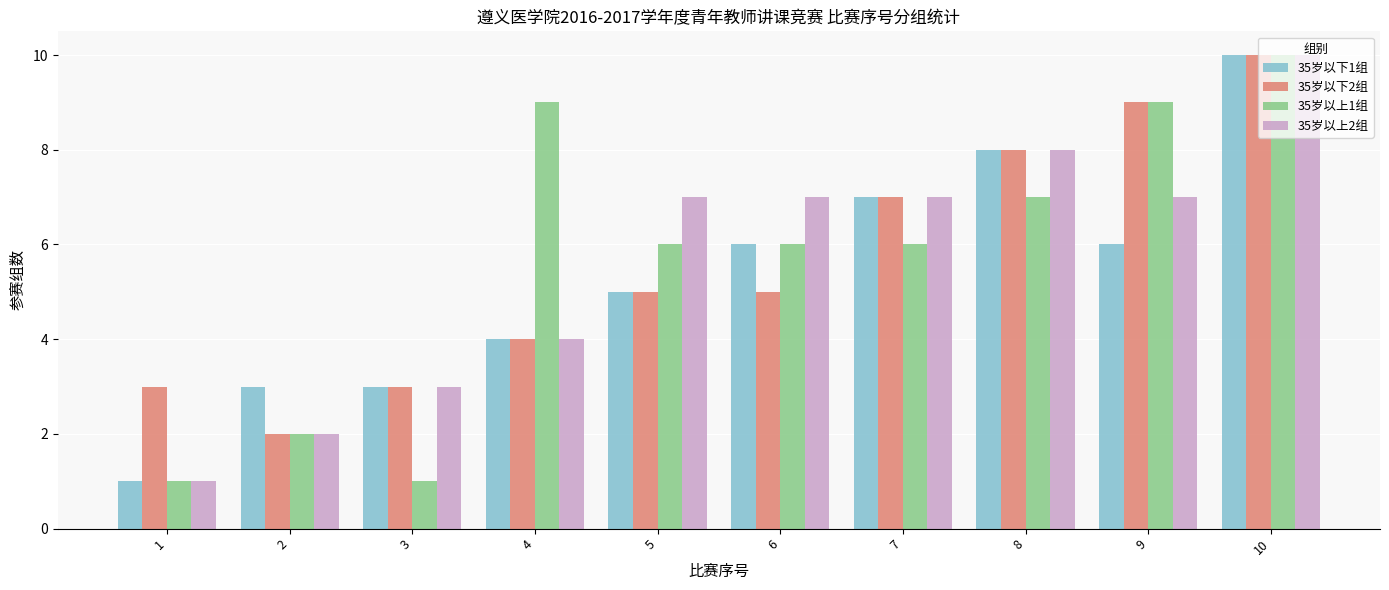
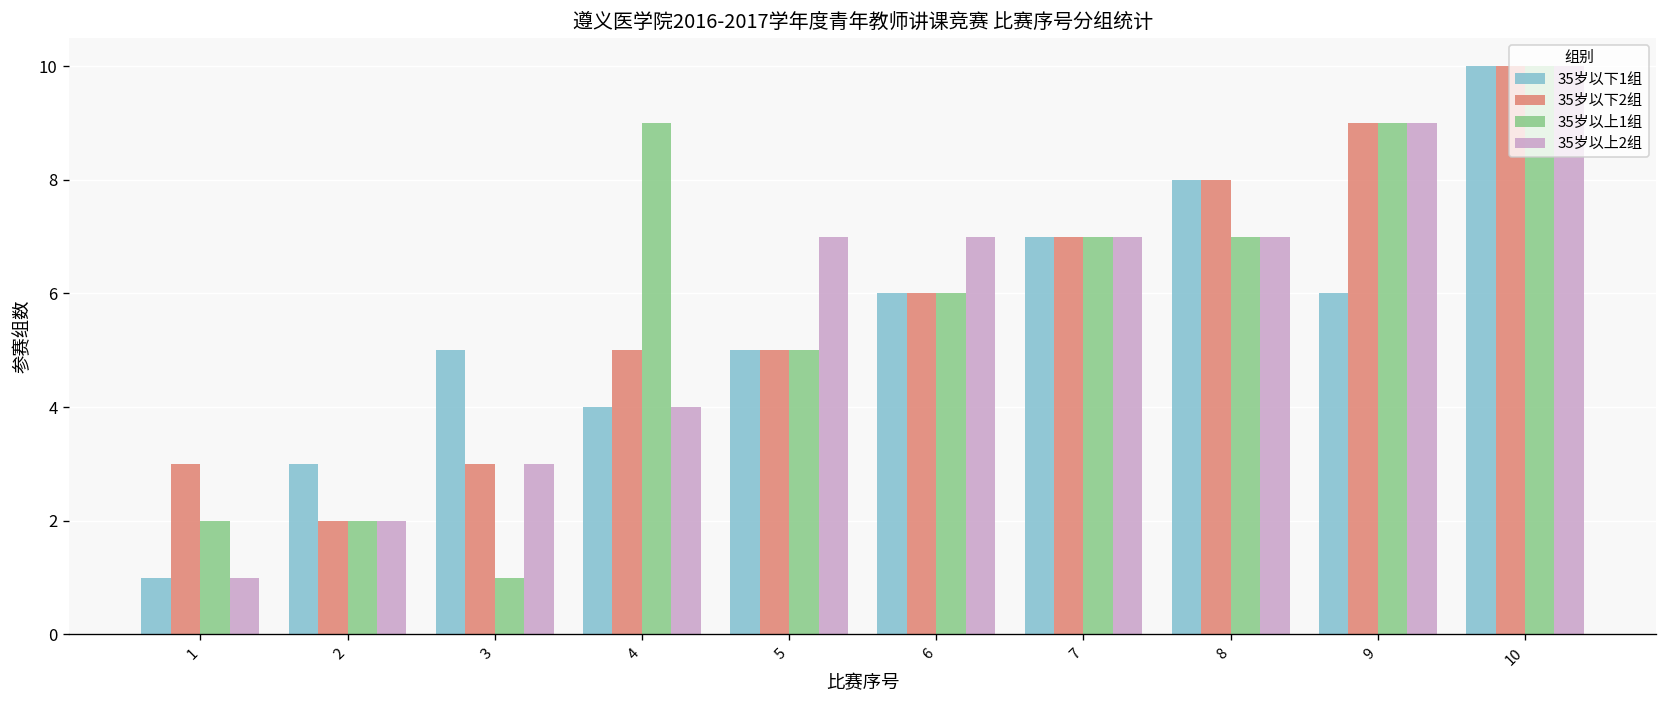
35岁以上1组, 1: 1 -> 2
35岁以下1组, 3: 3 -> 5
35岁以下2组, 4: 4 -> 5
35岁以上1组, 5: 6 -> 5
35岁以下2组, 6: 5 -> 6
35岁以上1组, 7: 6 -> 7
35岁以上2组, 8: 8 -> 7
35岁以上2组, 9: 7 -> 9
